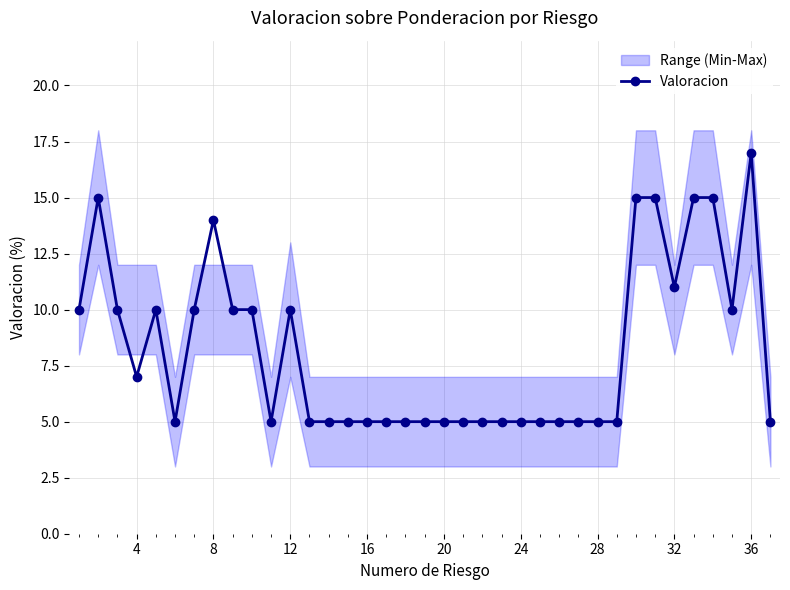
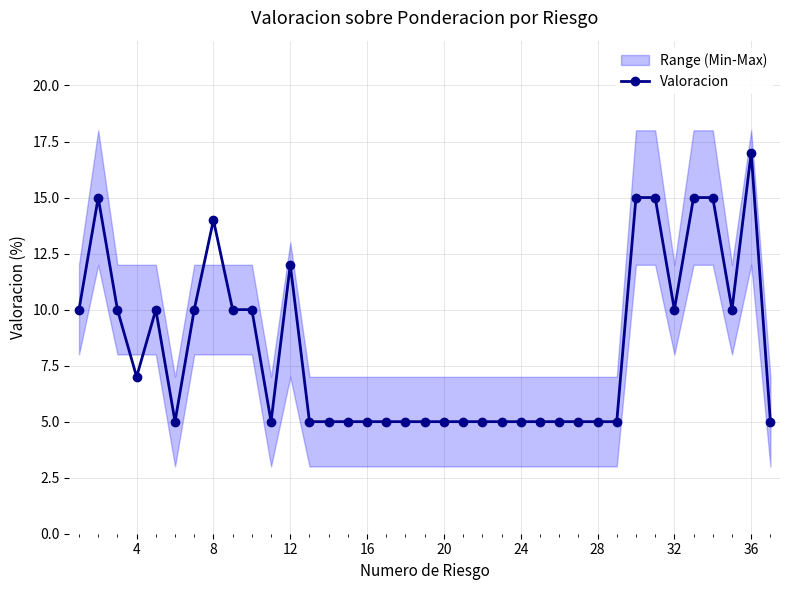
Valoracion, 12: 10 -> 12
Valoracion, 32: 11 -> 10
